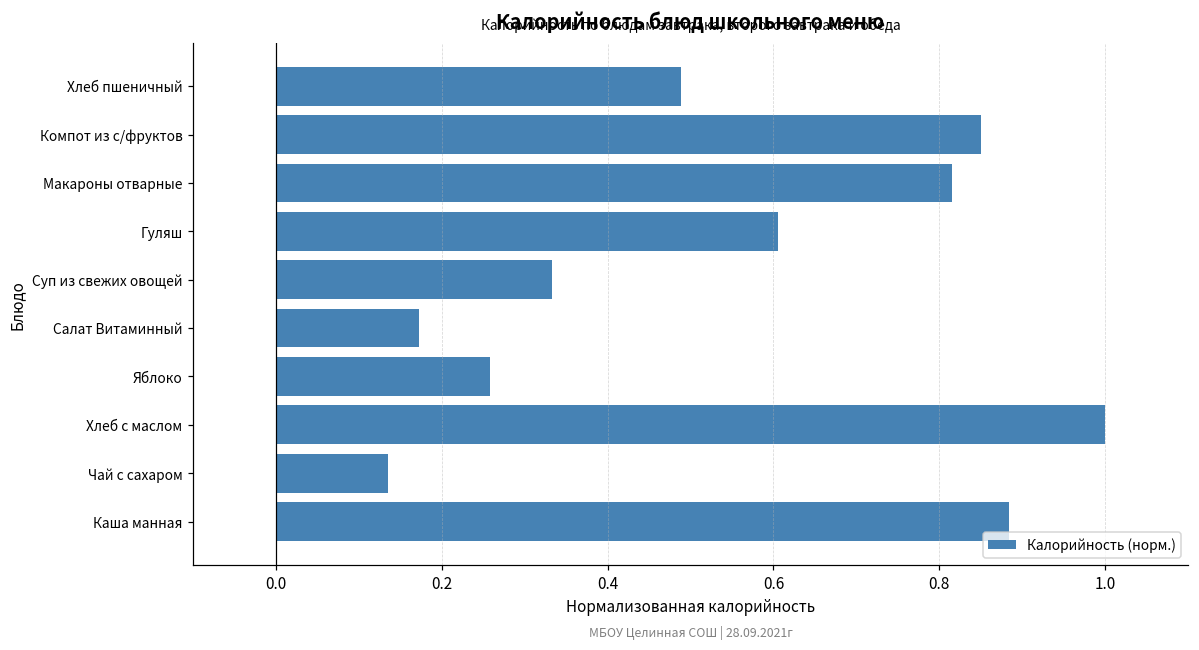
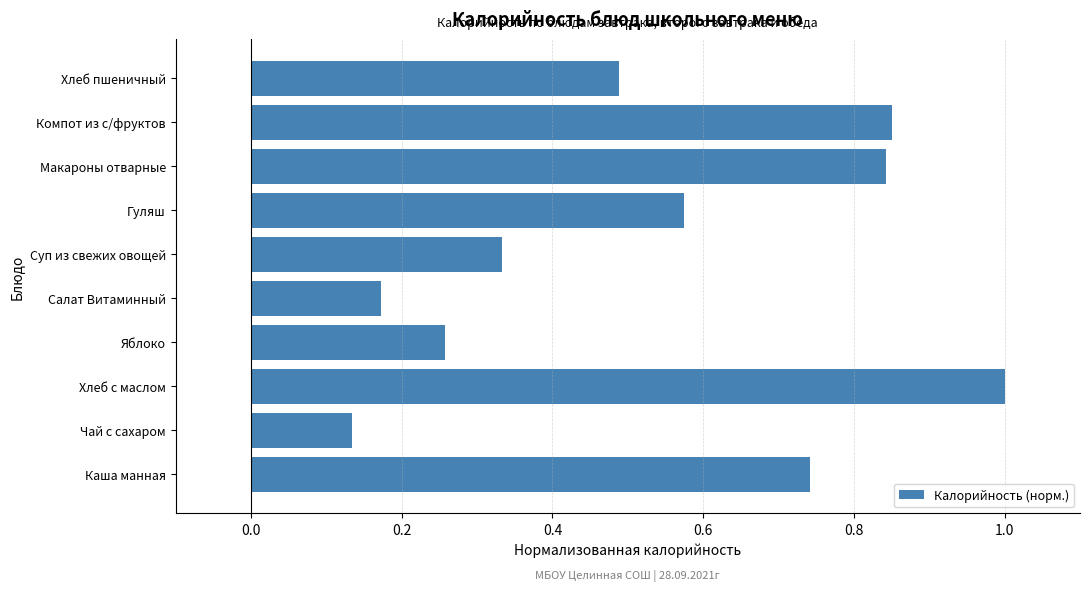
Макароны отварные: 0.82 -> 0.84
Гуляш: 0.61 -> 0.57
Каша манная: 0.88 -> 0.74
